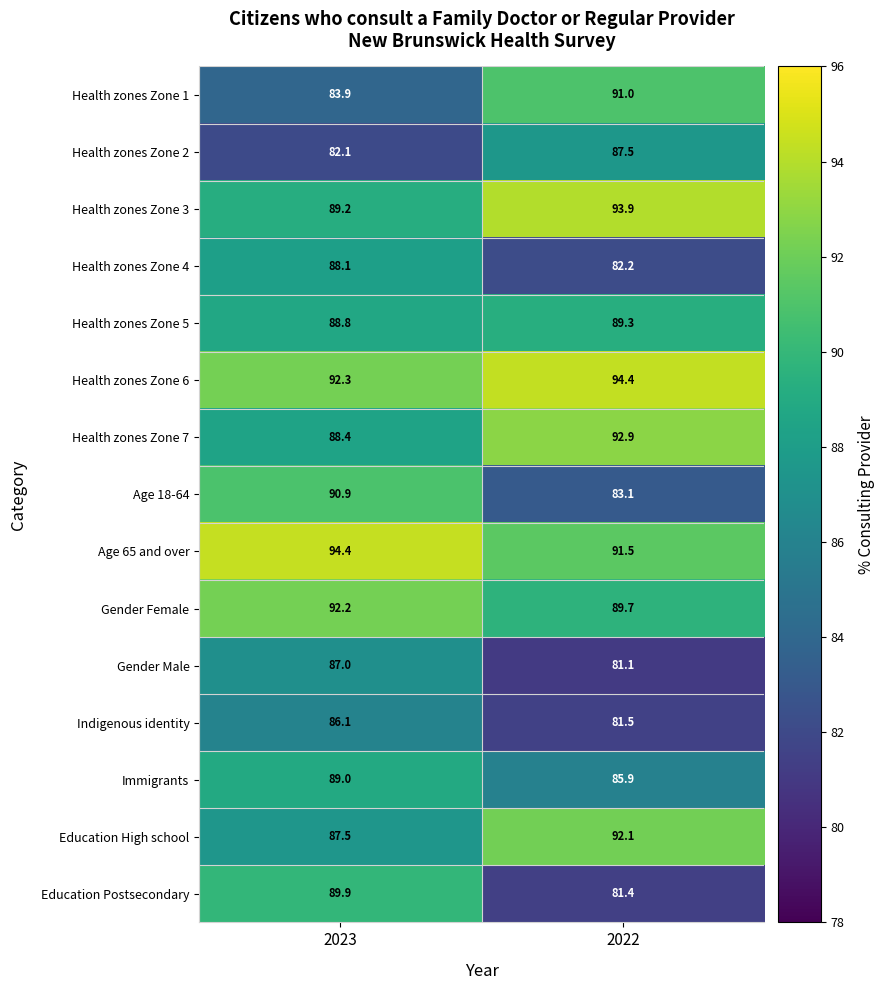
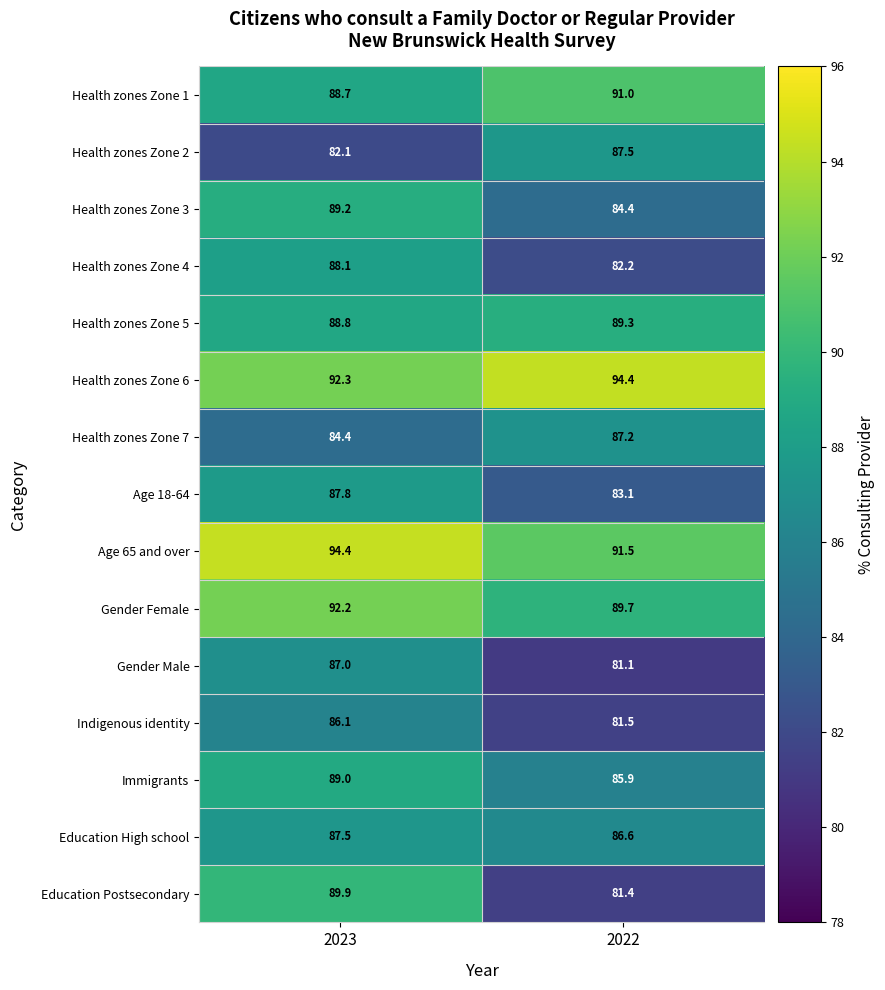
Health zones Zone 1, 2023: 83.9 -> 88.7
Health zones Zone 3, 2022: 93.9 -> 84.4
Health zones Zone 7, 2023: 88.4 -> 84.4
Health zones Zone 7, 2022: 92.9 -> 87.2
Age 18-64, 2023: 90.9 -> 87.8
Education High school, 2022: 92.1 -> 86.6
